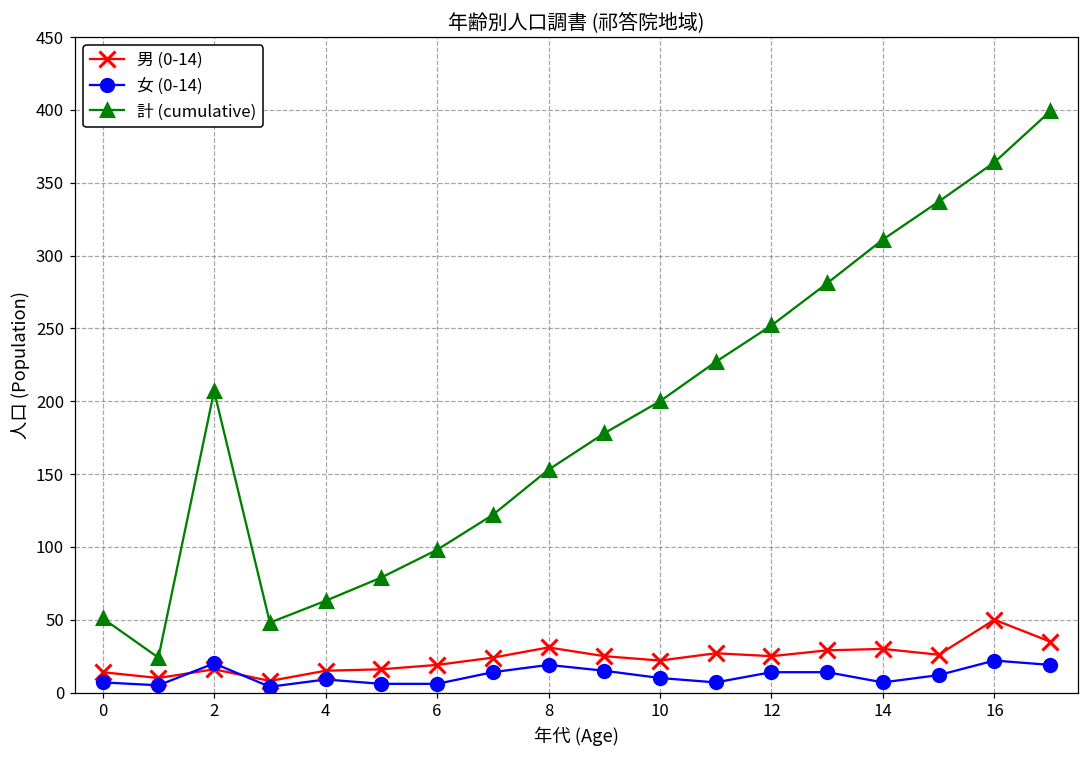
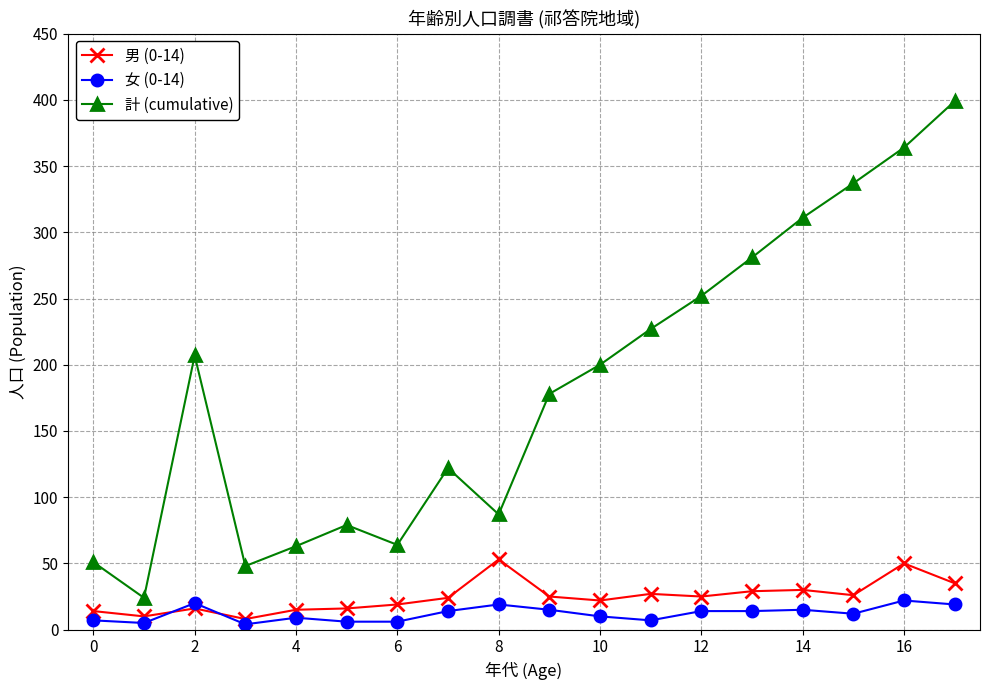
計 (cumulative), 6: 98 -> 64
男 (0-14), 8: 31 -> 53
計 (cumulative), 8: 153 -> 87
女 (0-14), 14: 7 -> 15
